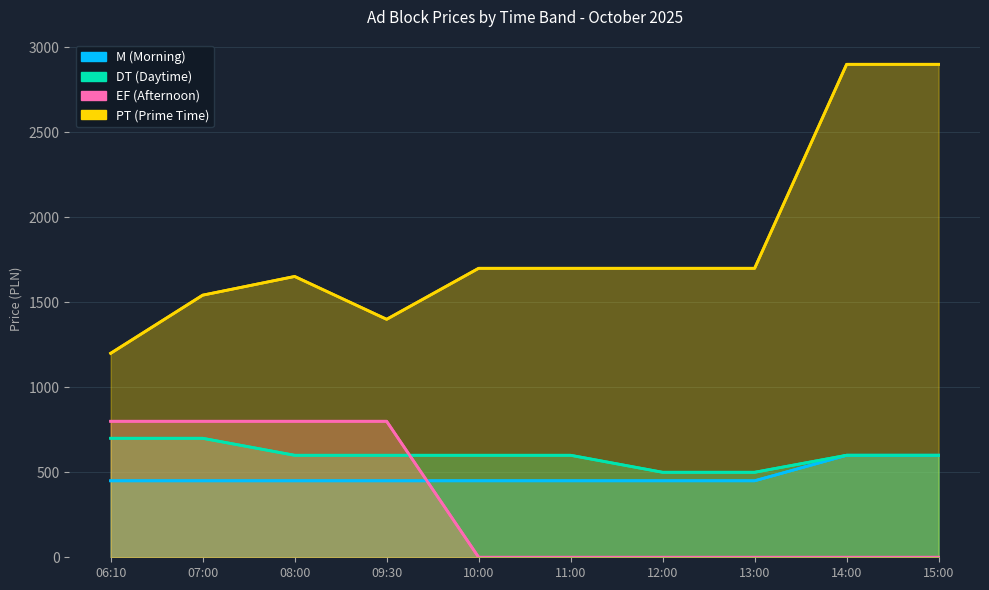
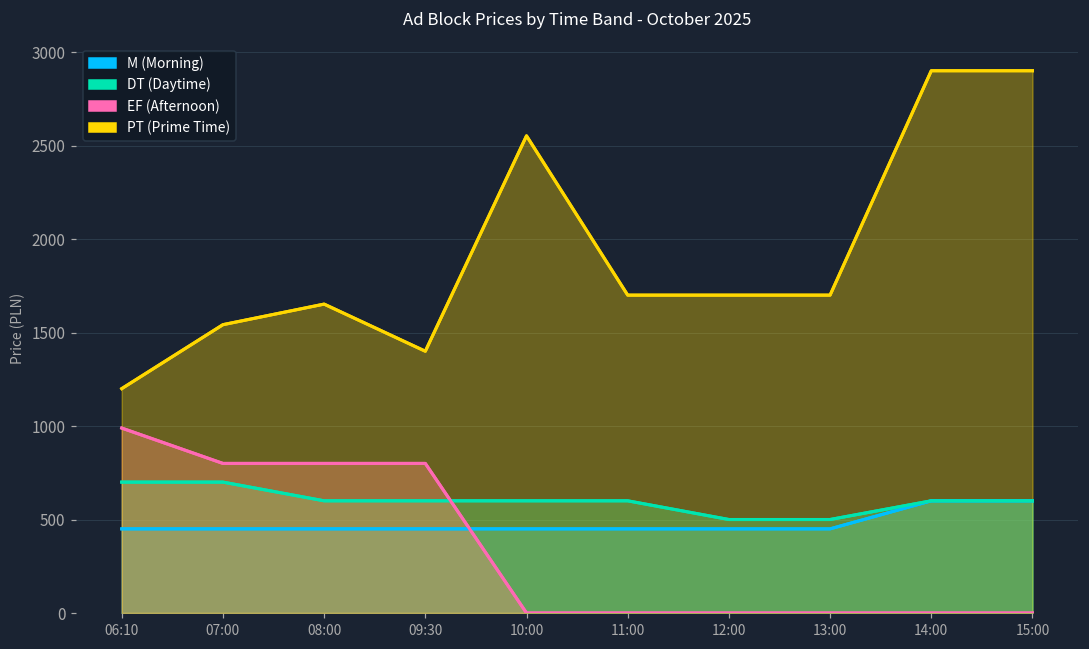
EF (Afternoon), 06:10: 800 -> 990
PT (Prime Time), 10:00: 1700 -> 2550
